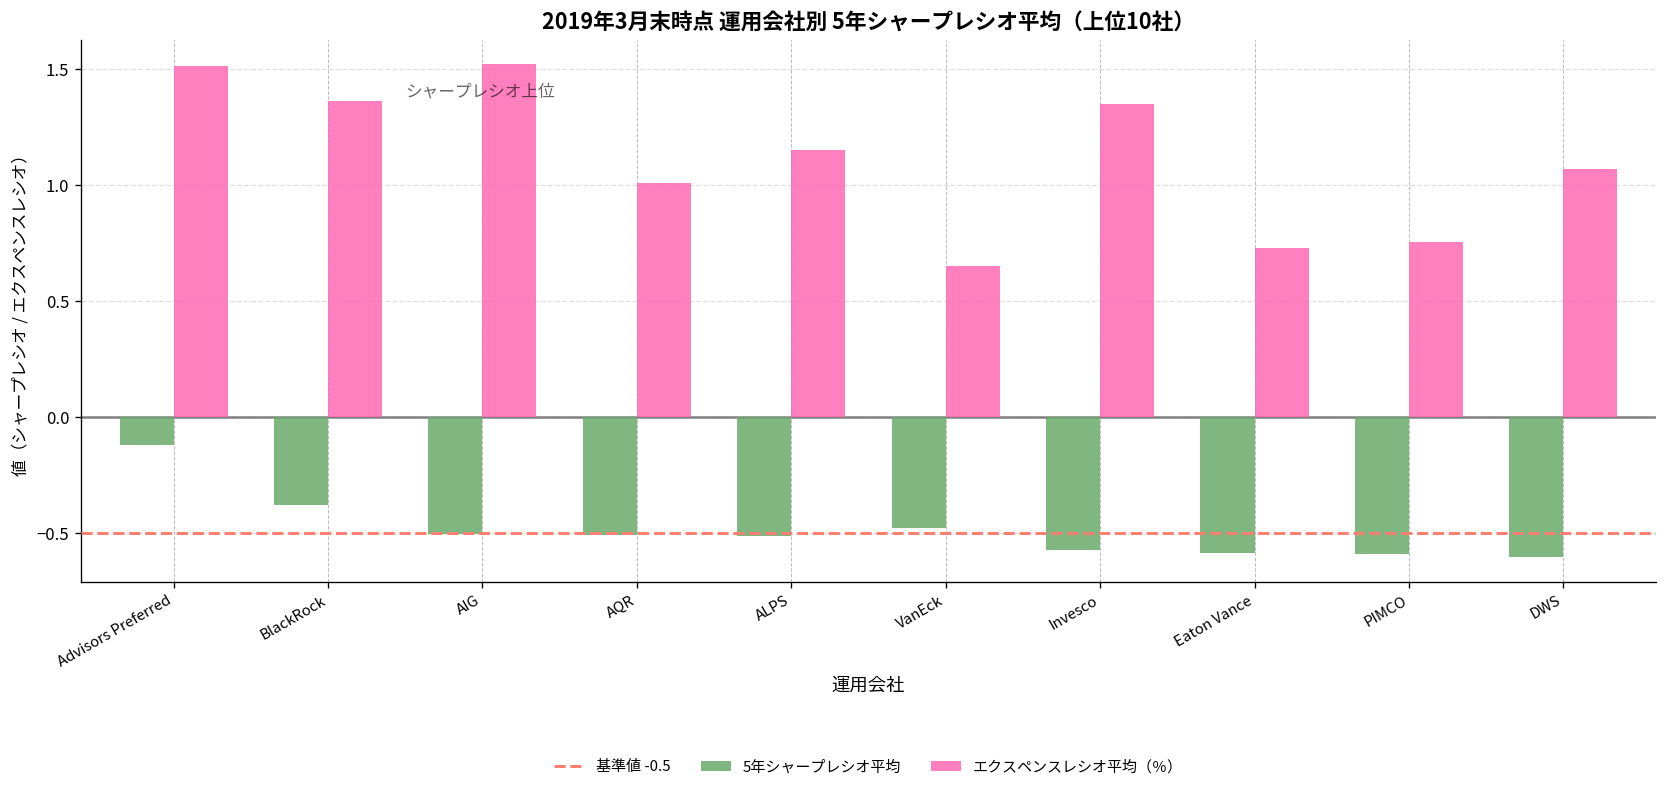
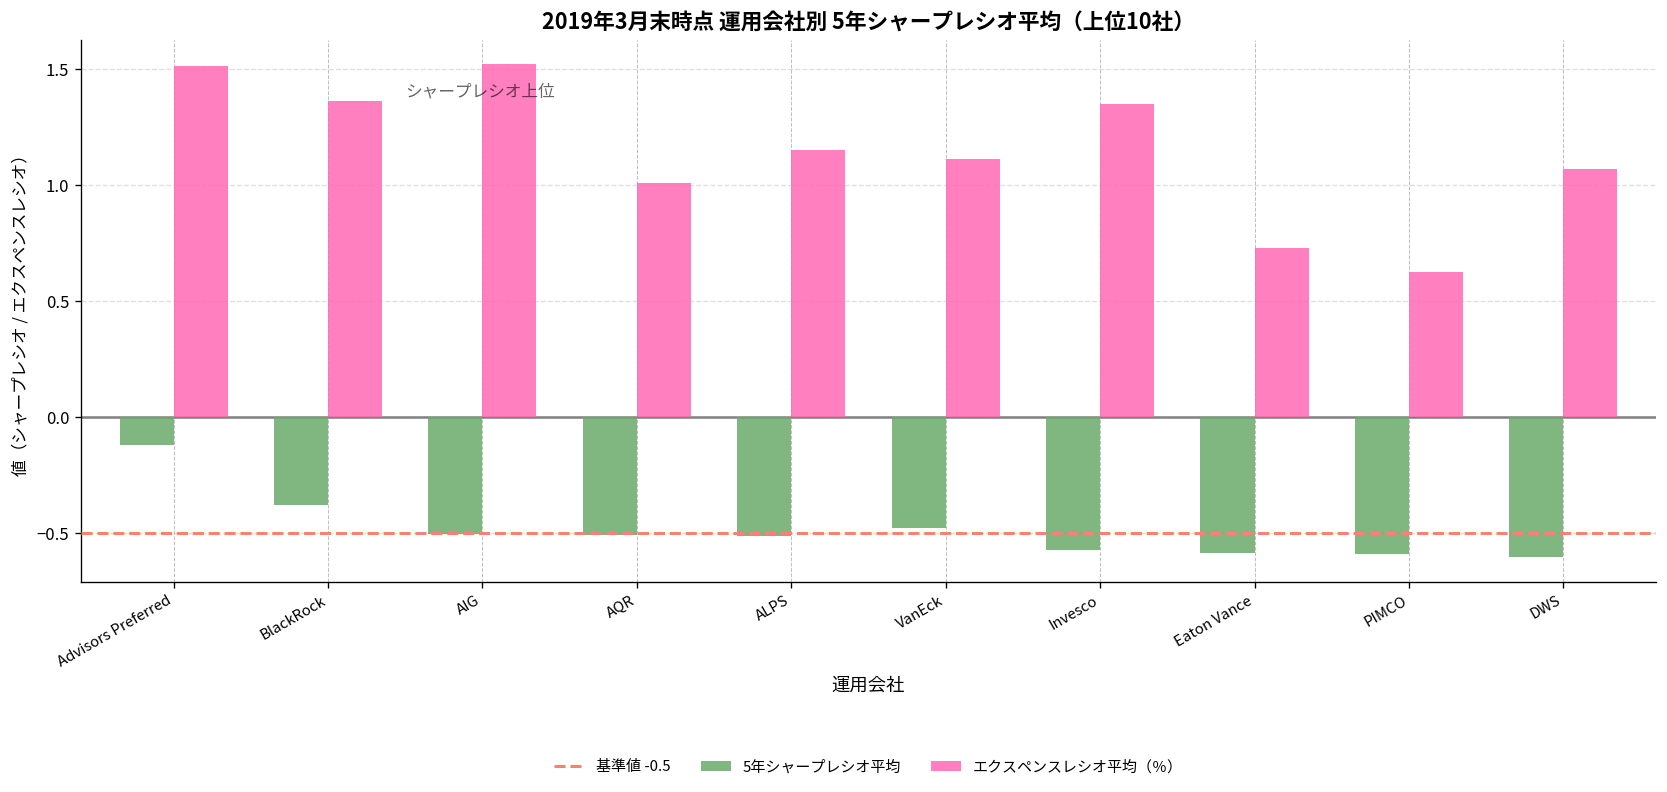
エクスペンスレシオ平均（％）, VanEck: 0.65 -> 1.11
エクスペンスレシオ平均（％）, PIMCO: 0.75 -> 0.62
